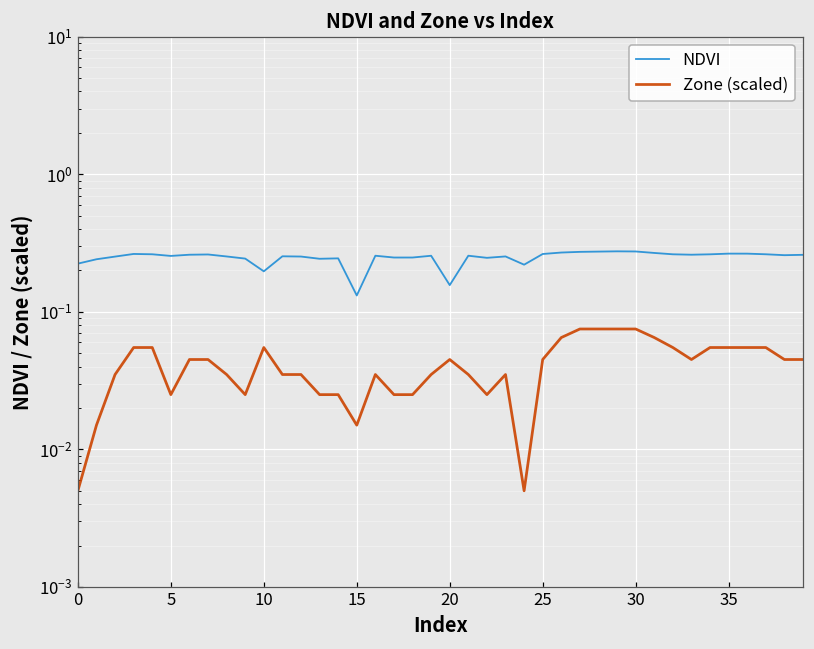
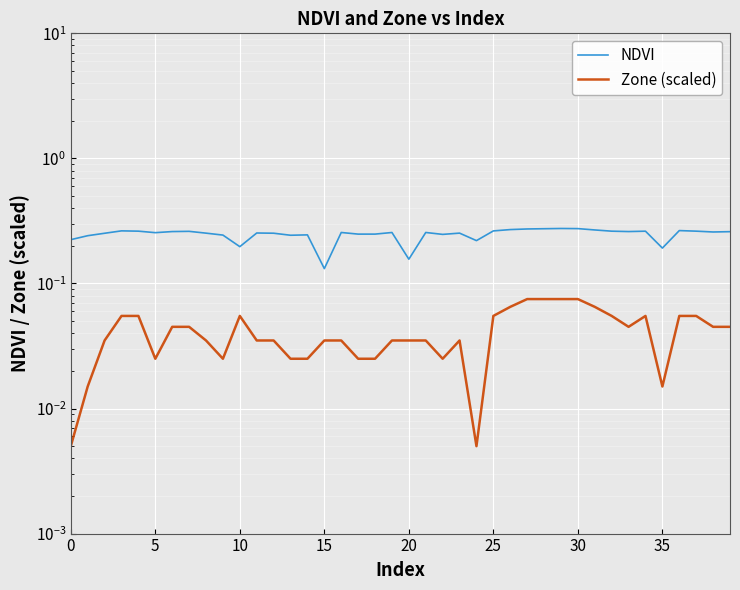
Zone (scaled), 15: 0.015 -> 0.035
Zone (scaled), 20: 0.045 -> 0.035
Zone (scaled), 25: 0.045 -> 0.06
NDVI, 35: 0.26 -> 0.19
Zone (scaled), 35: 0.06 -> 0.015
